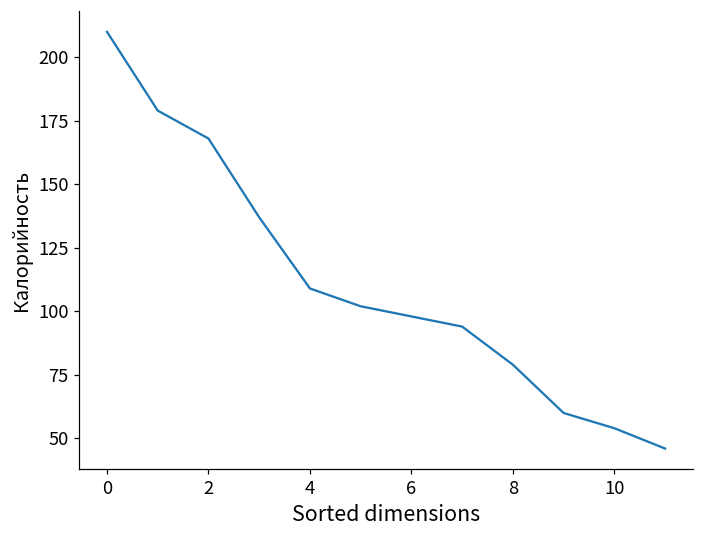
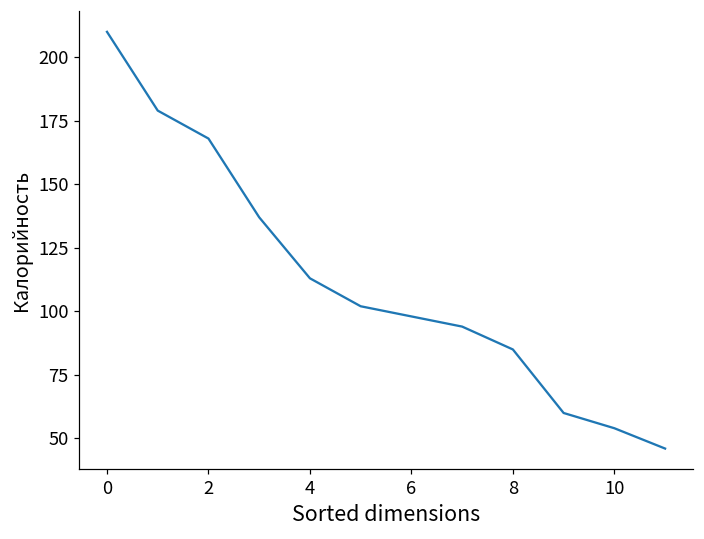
4: 109 -> 113
8: 79 -> 85
